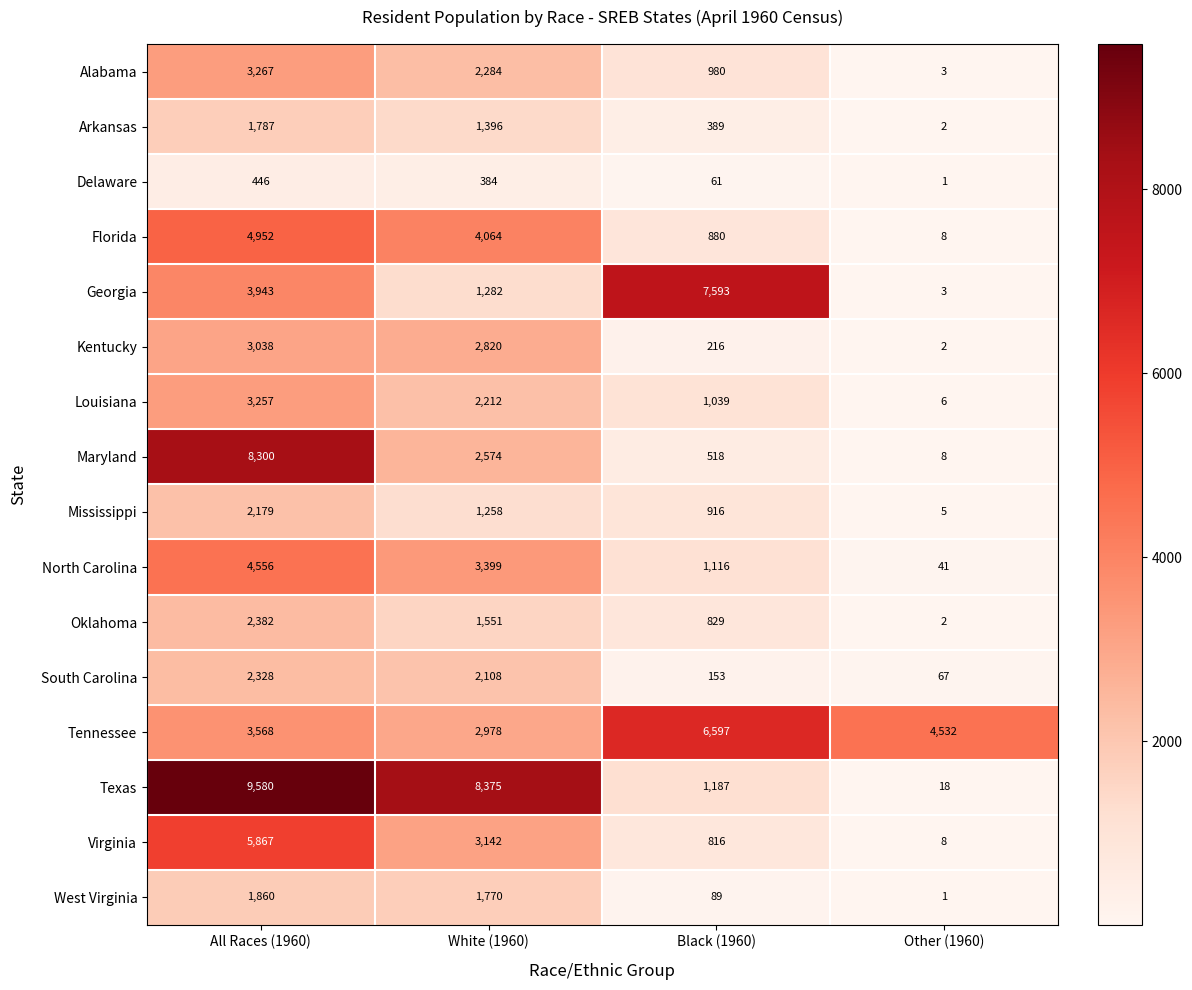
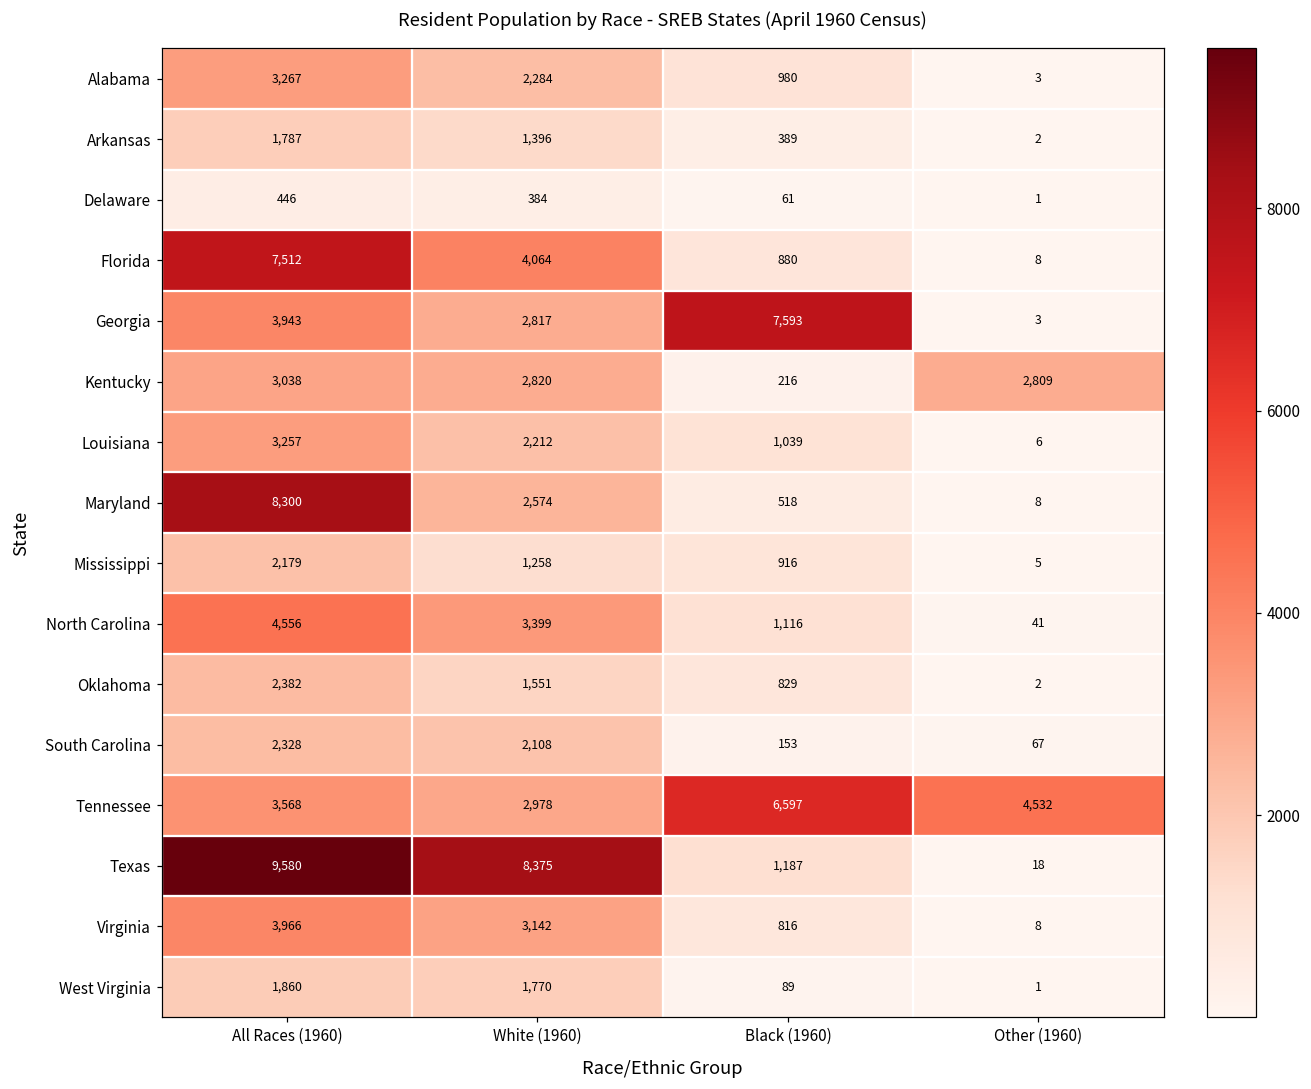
Florida, All Races (1960): 4,952 -> 7,512
Georgia, White (1960): 1,282 -> 2,817
Kentucky, Other (1960): 2 -> 2,809
Virginia, All Races (1960): 5,867 -> 3,966
